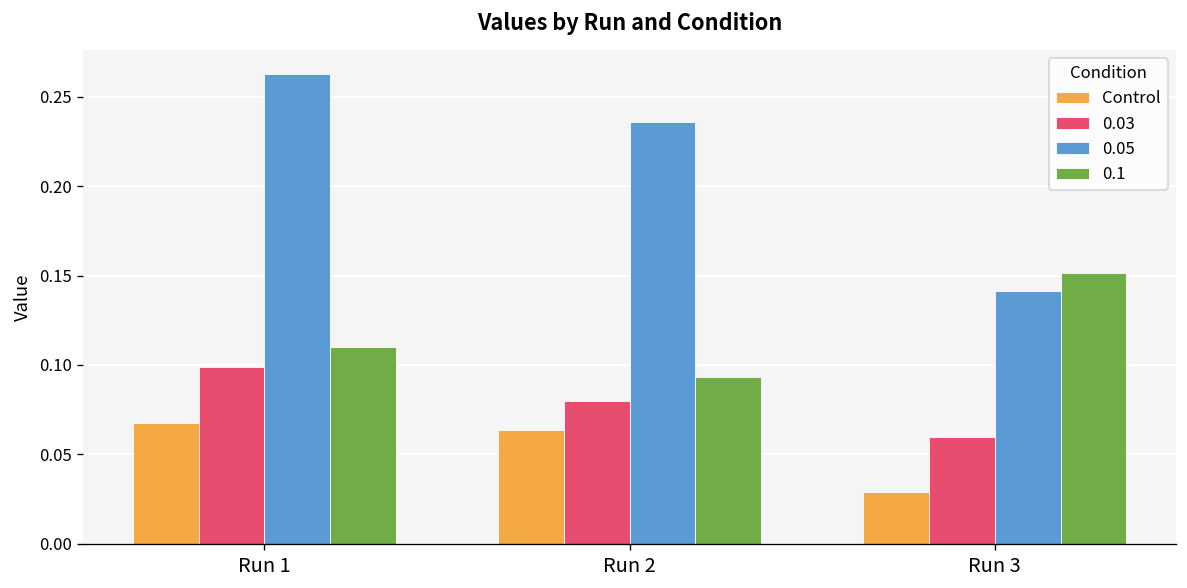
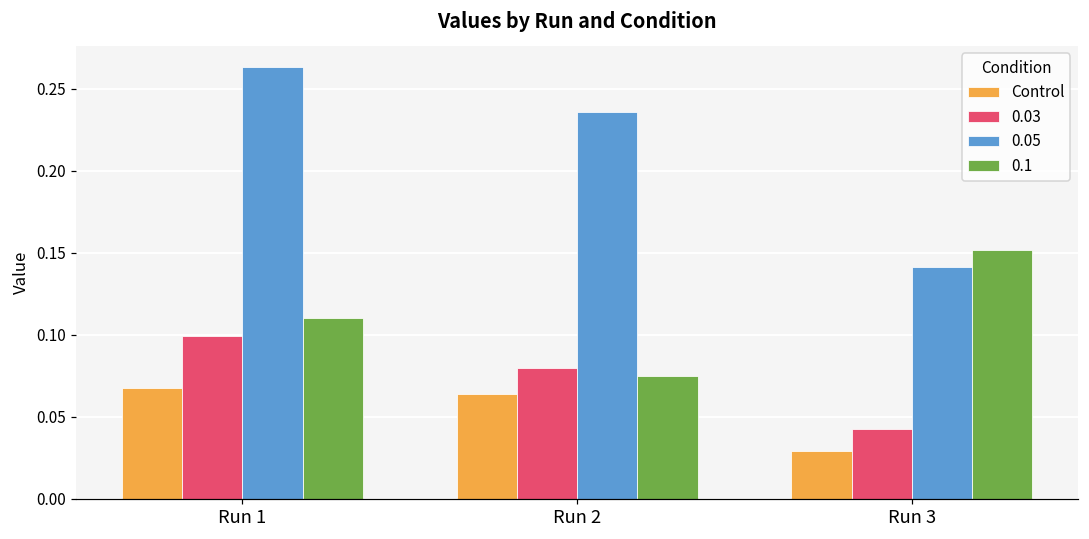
0.1, Run 2: 0.093 -> 0.075
0.03, Run 3: 0.060 -> 0.042
